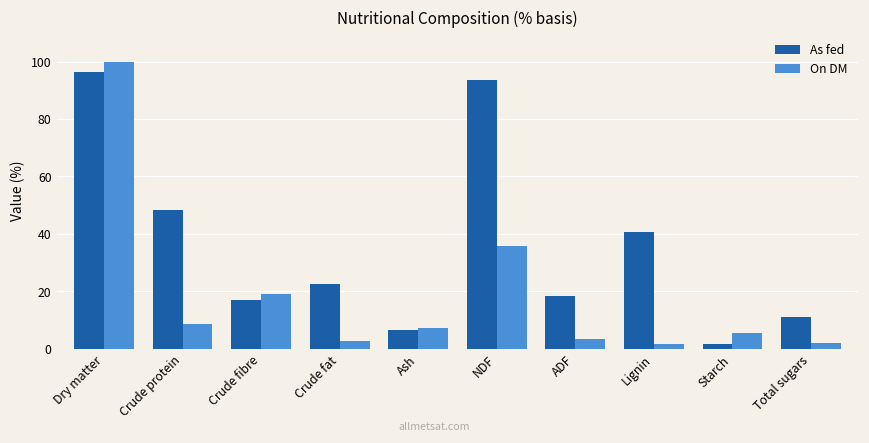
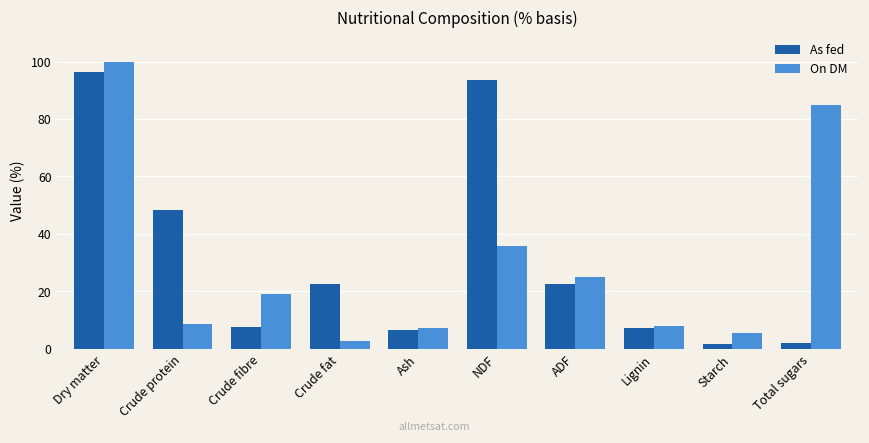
As fed, Crude fibre: 17 -> 8
As fed, ADF: 19 -> 23
On DM, ADF: 3 -> 25
As fed, Lignin: 41 -> 7
On DM, Lignin: 2 -> 8
As fed, Total sugars: 11 -> 2
On DM, Total sugars: 2 -> 85
